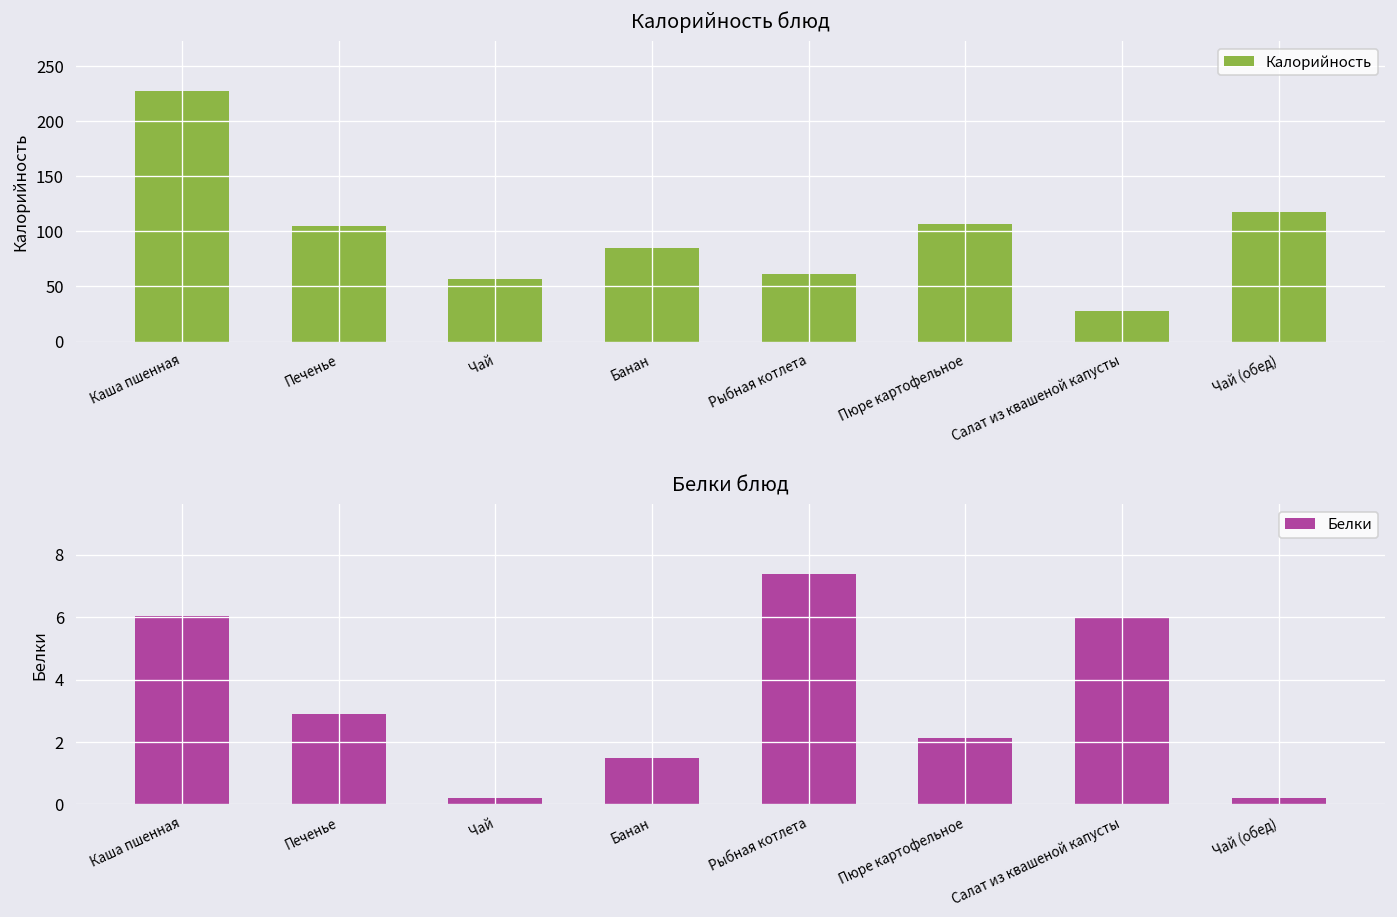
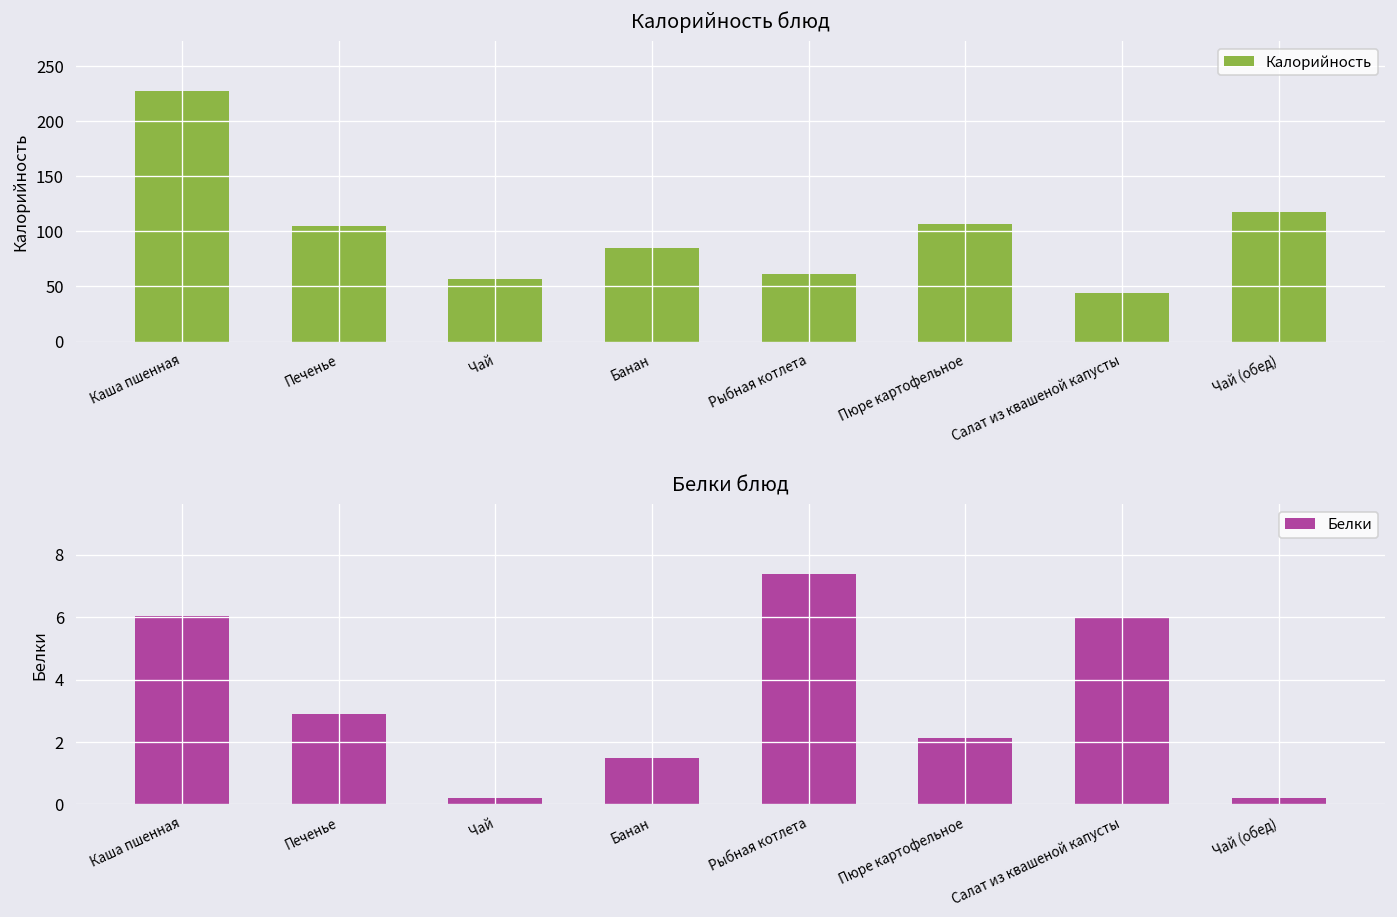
Калорийность блюд, Салат из квашеной капусты: 30 -> 40
